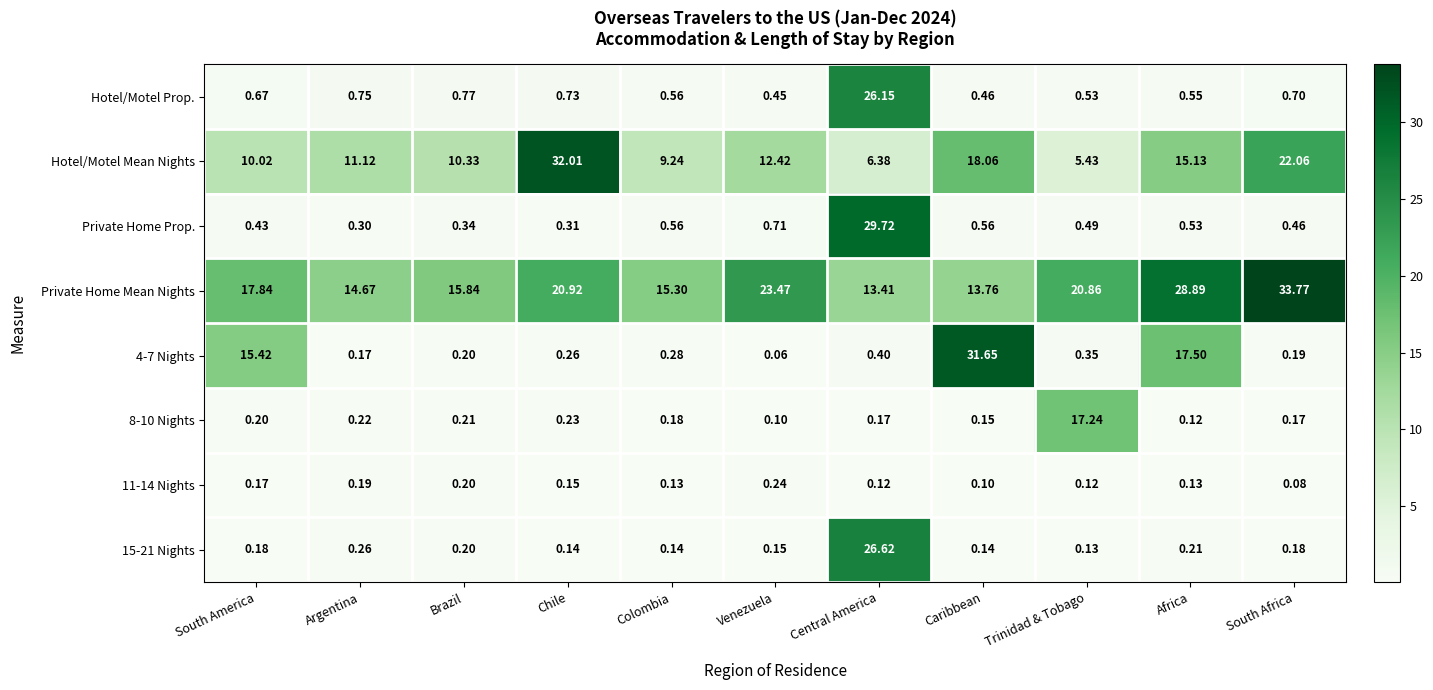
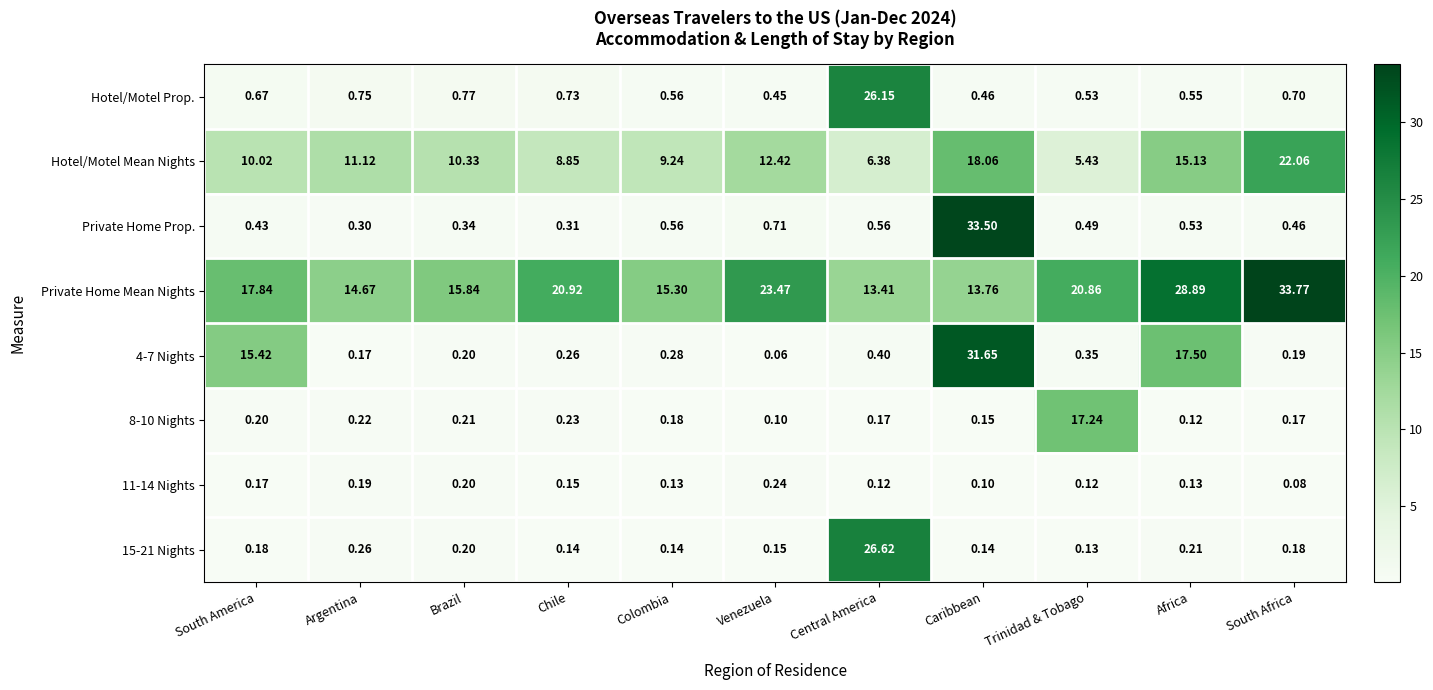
Hotel/Motel Mean Nights, Chile: 32.01 -> 8.85
Private Home Prop., Central America: 29.72 -> 0.56
Private Home Prop., Caribbean: 0.56 -> 33.50
